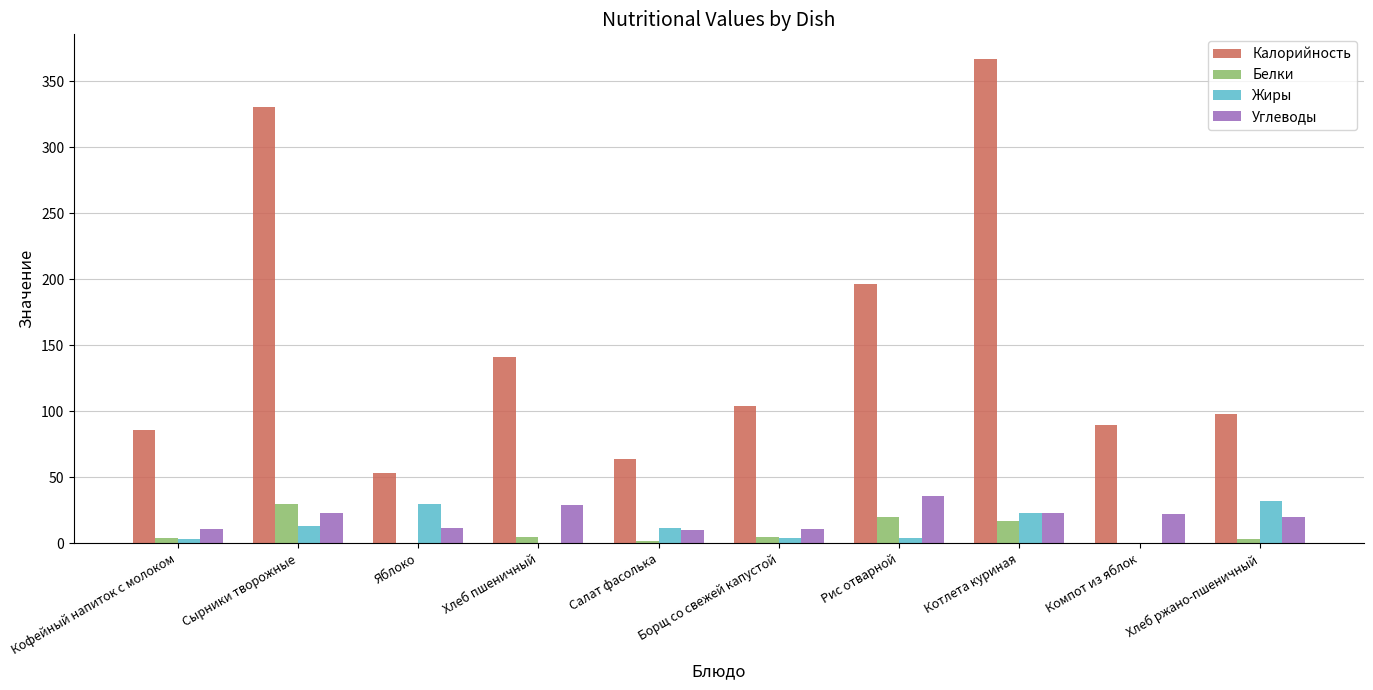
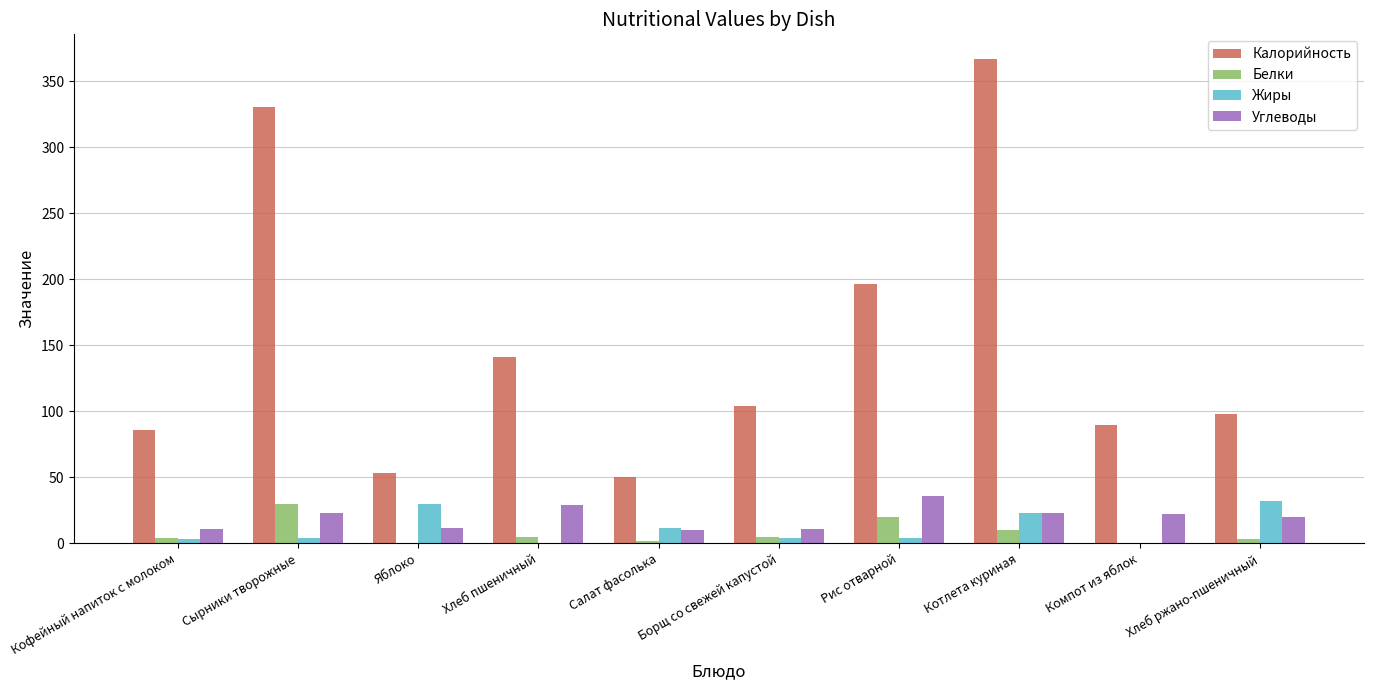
Жиры, Сырники творожные: 13 -> 4
Калорийность, Салат фасолька: 64 -> 50
Белки, Котлета куриная: 17 -> 10
